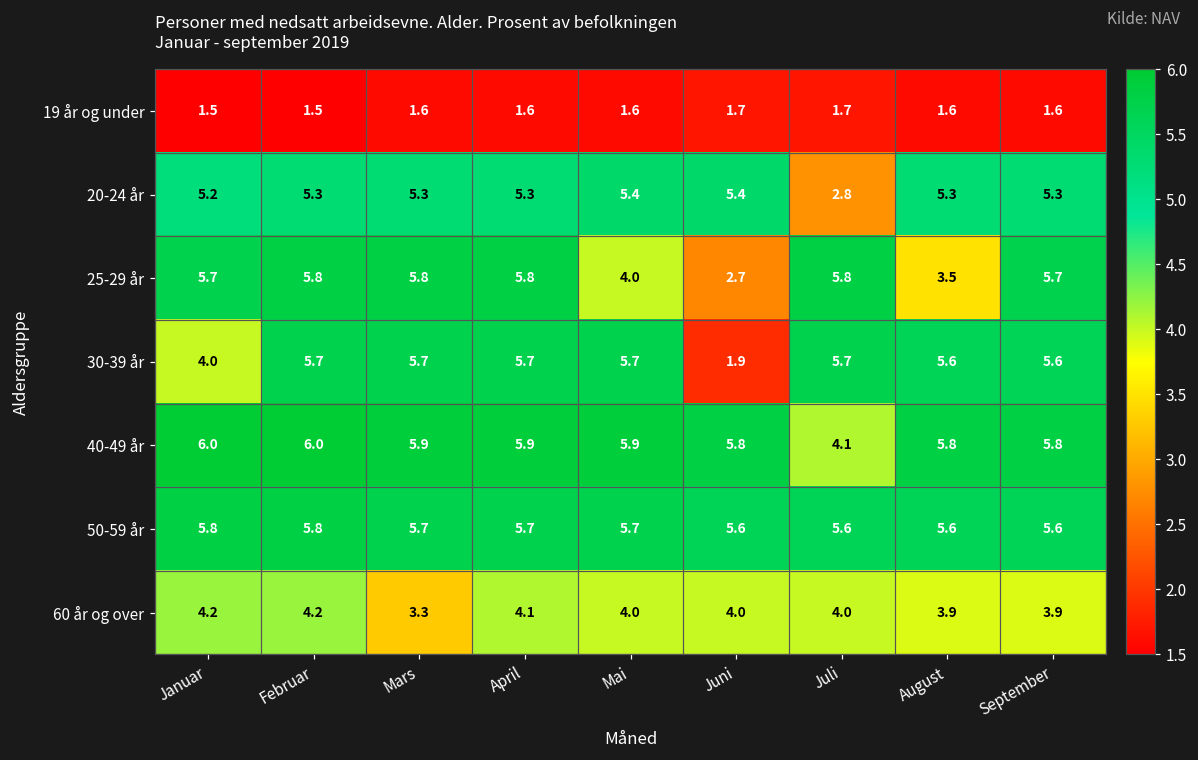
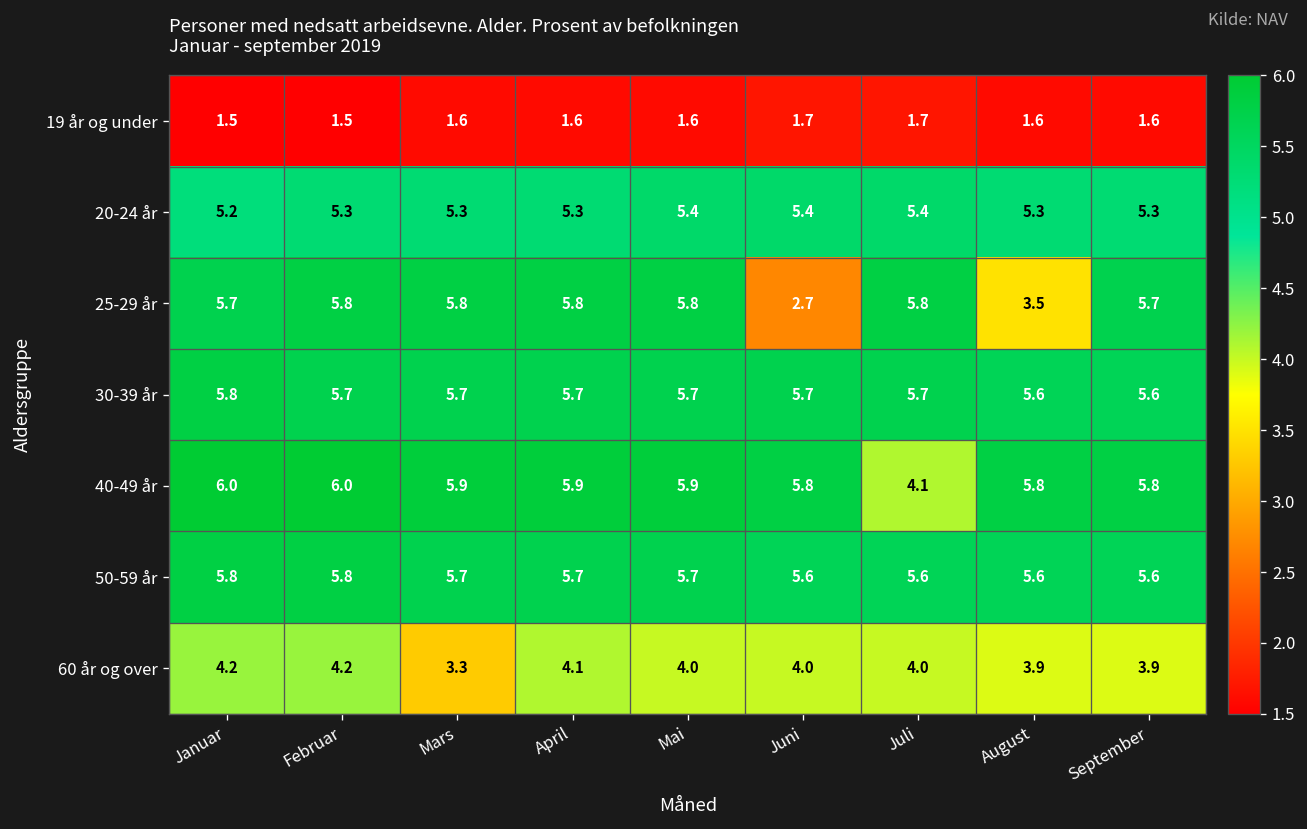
20-24 år, Juli: 2.8 -> 5.4
25-29 år, Mai: 4.0 -> 5.8
30-39 år, Januar: 4.0 -> 5.8
30-39 år, Juni: 1.9 -> 5.7
